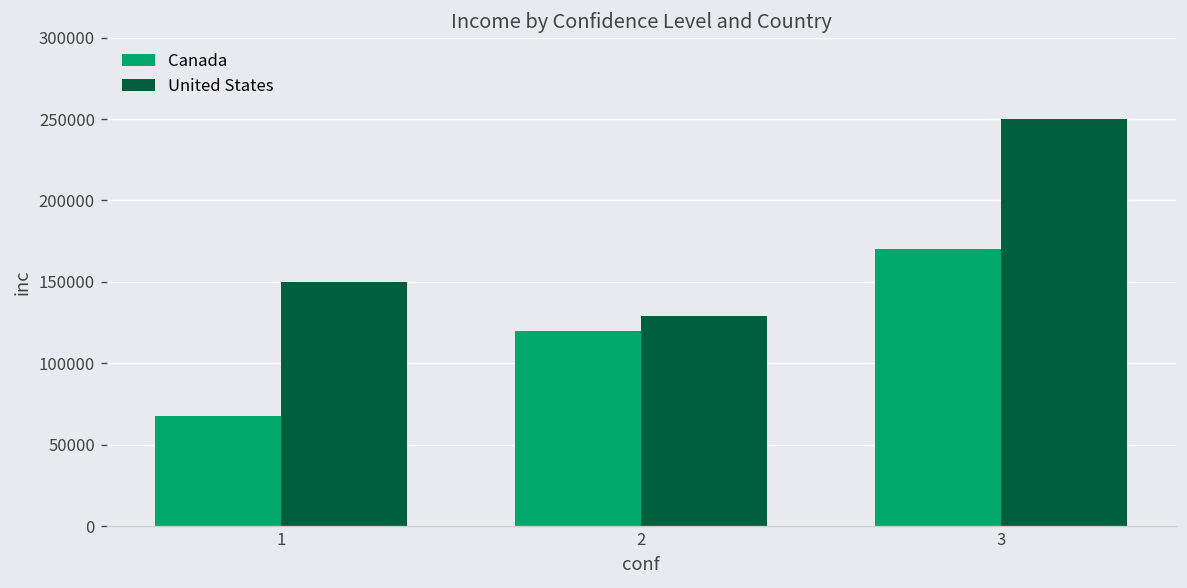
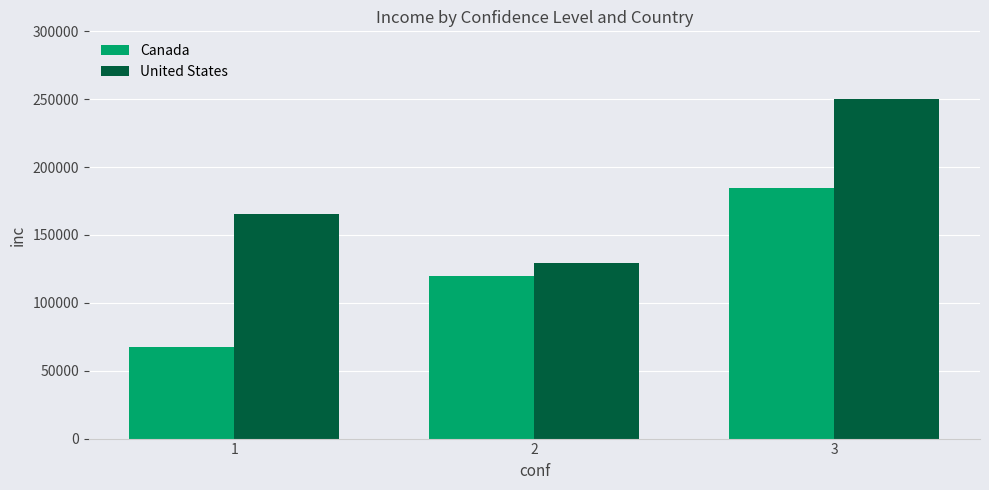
United States, 1: 150000 -> 165000
Canada, 3: 170000 -> 184000
